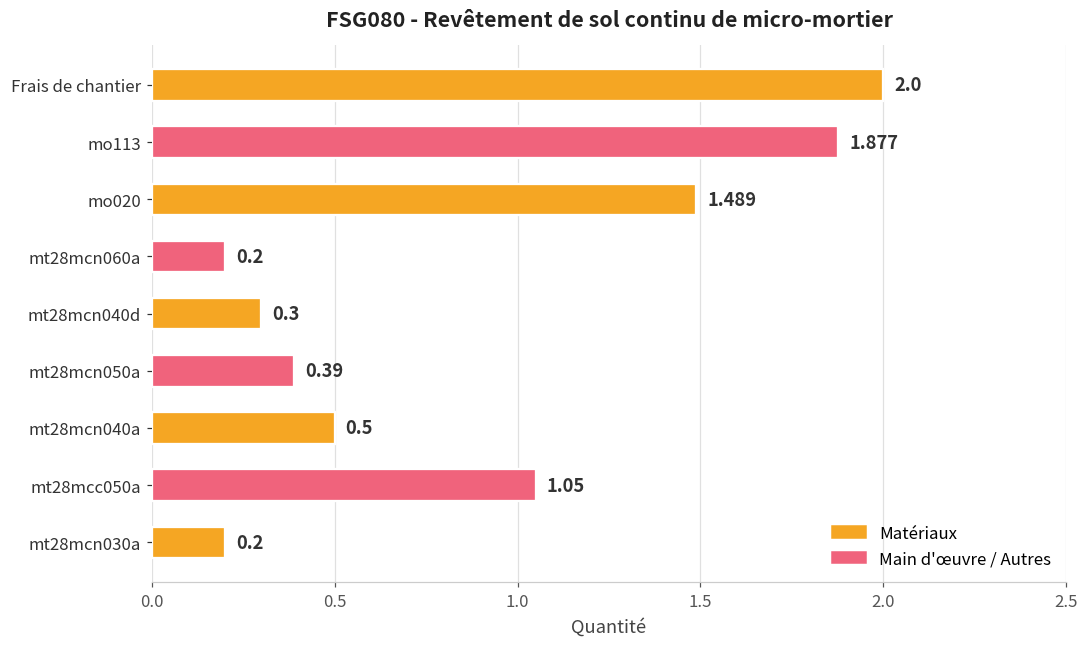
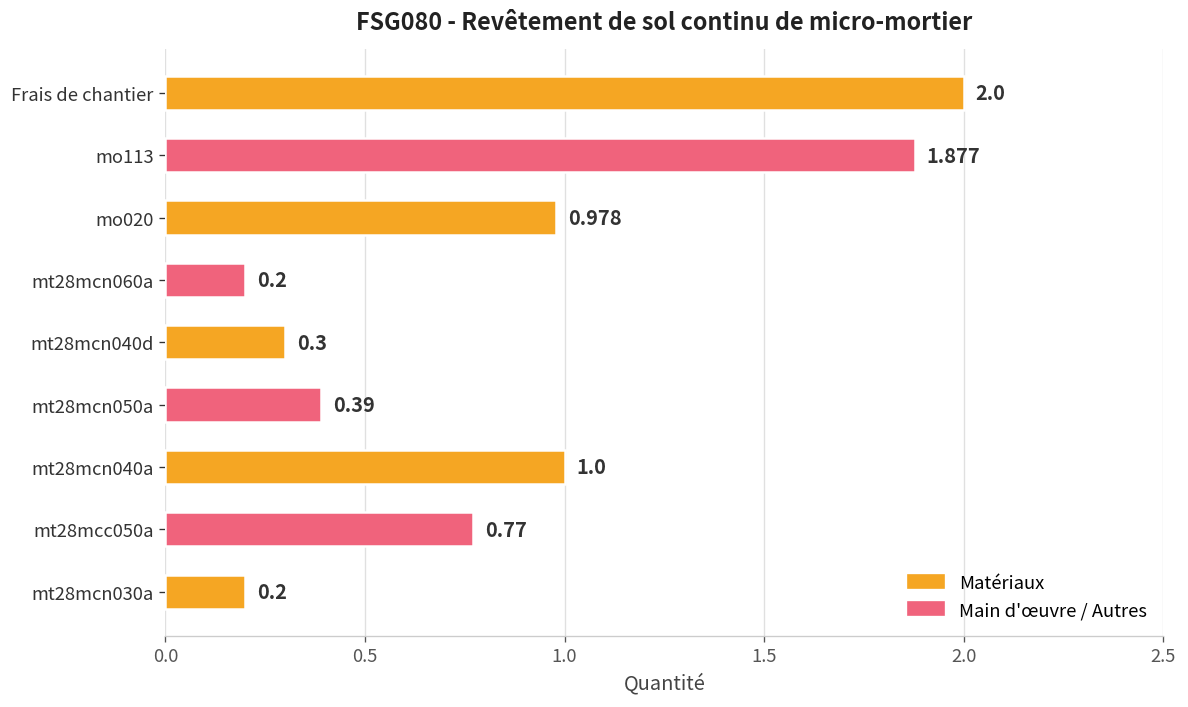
mo020: 1.489 -> 0.978
mt28mcn040a: 0.5 -> 1.0
mt28mcc050a: 1.05 -> 0.77
